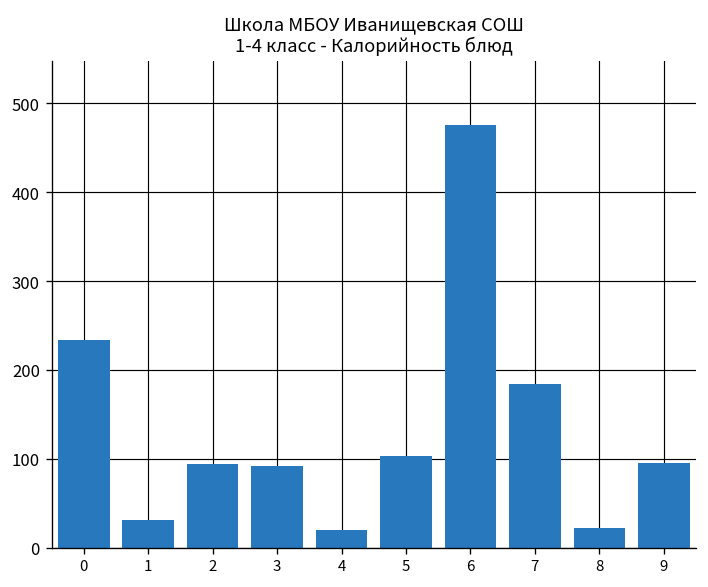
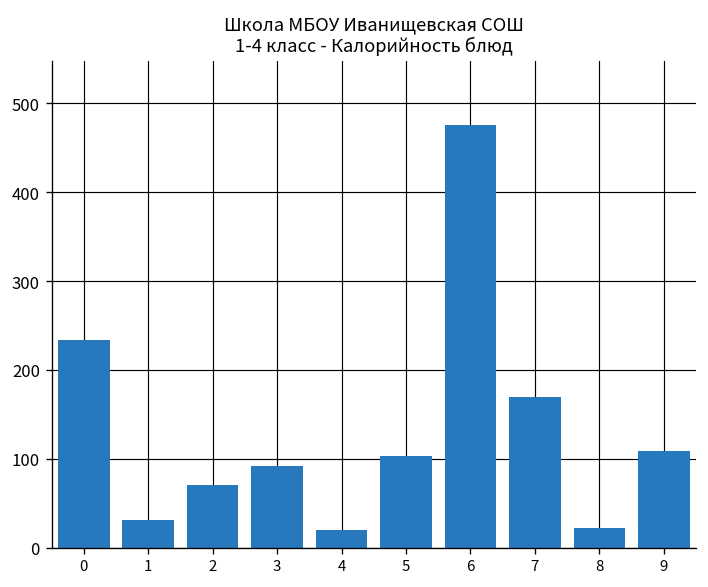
2: 90 -> 70
7: 180 -> 170
9: 100 -> 110
